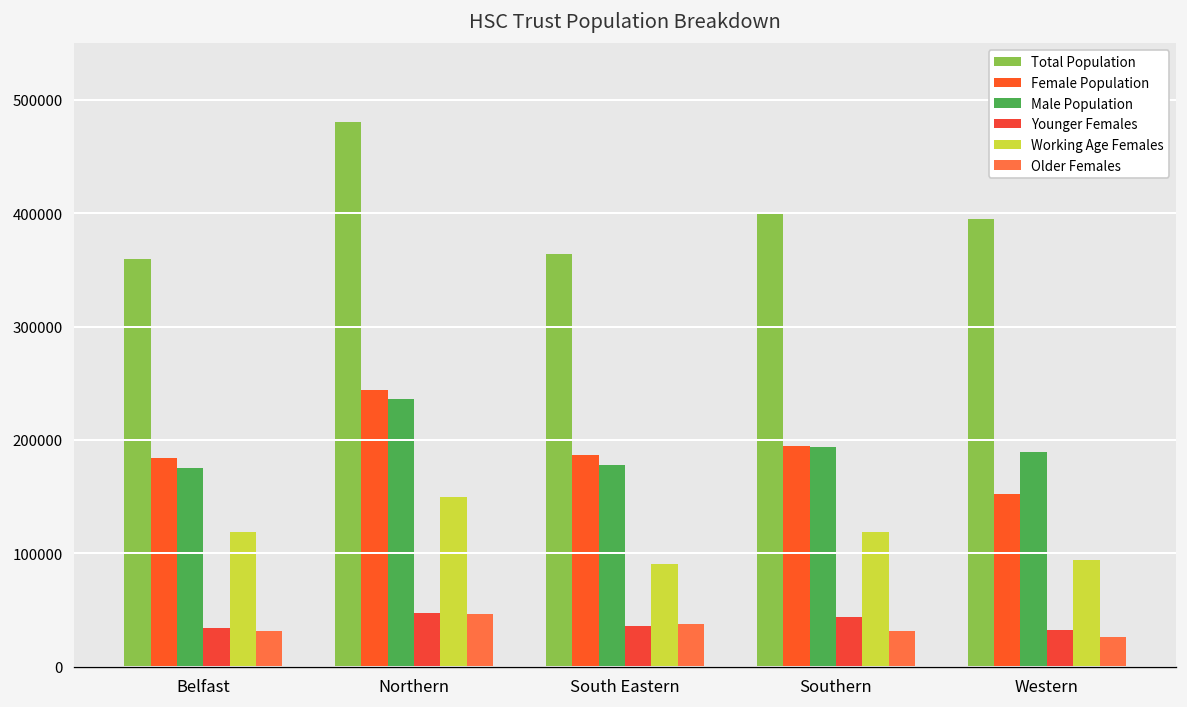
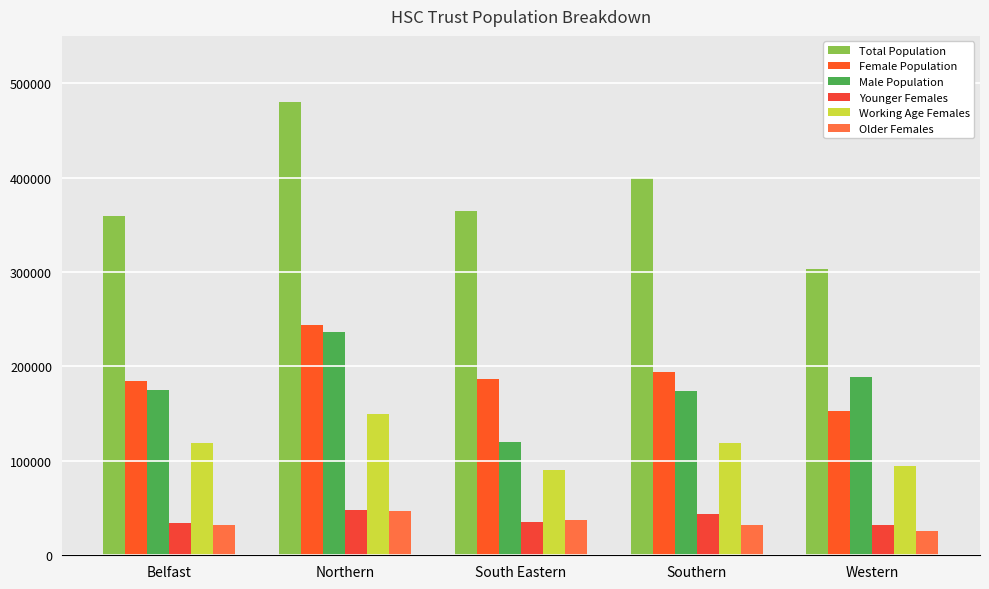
Male Population, South Eastern: 180000 -> 120000
Male Population, Southern: 190000 -> 170000
Total Population, Western: 390000 -> 300000
